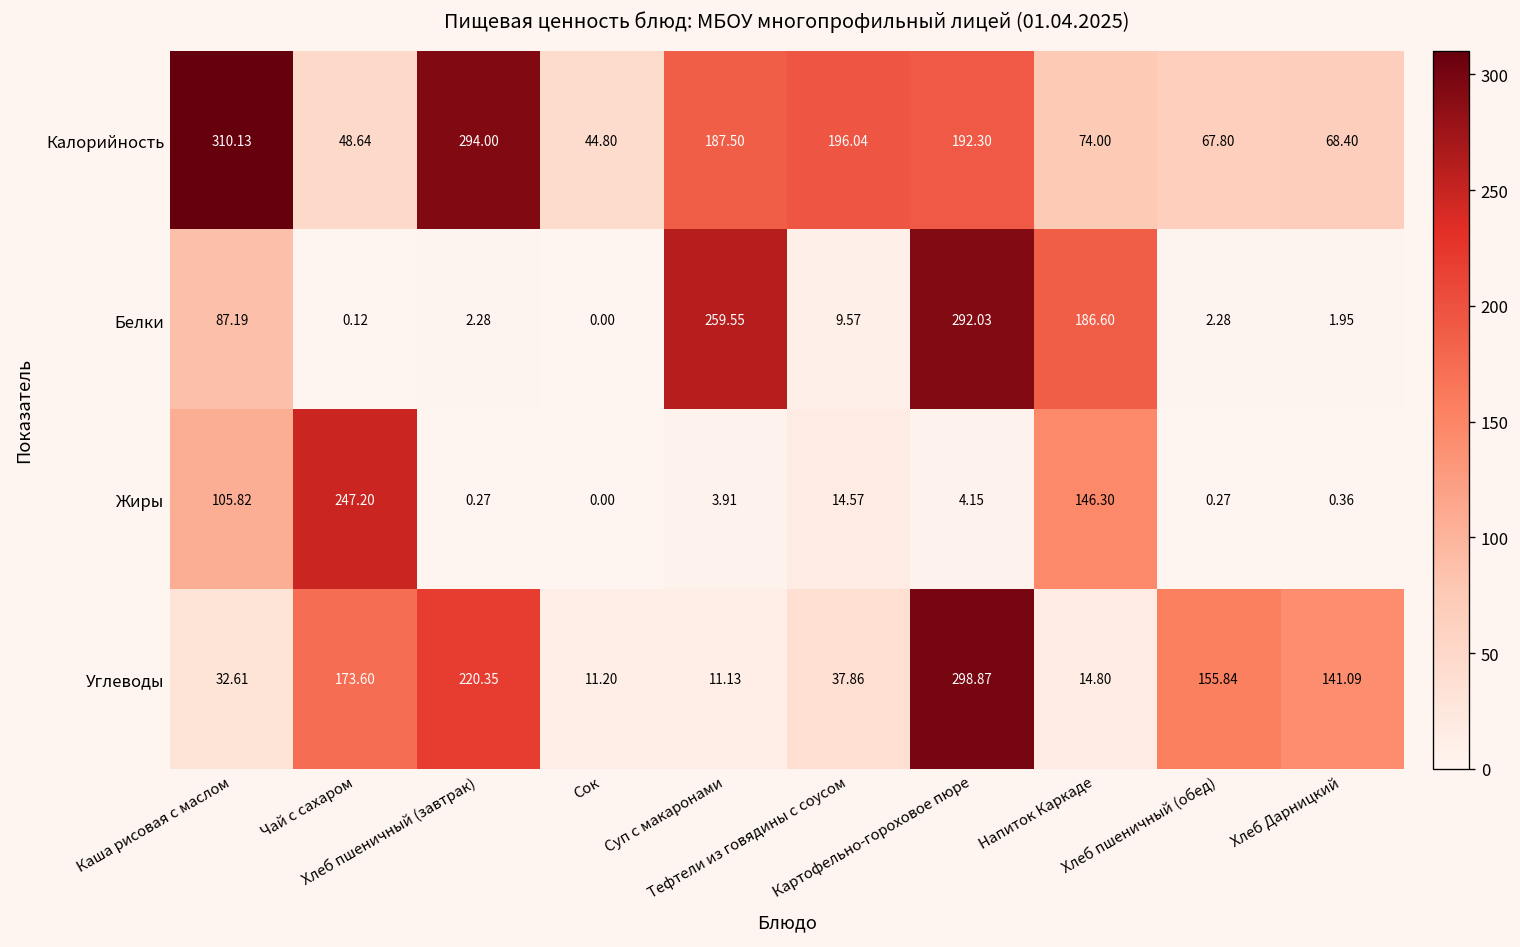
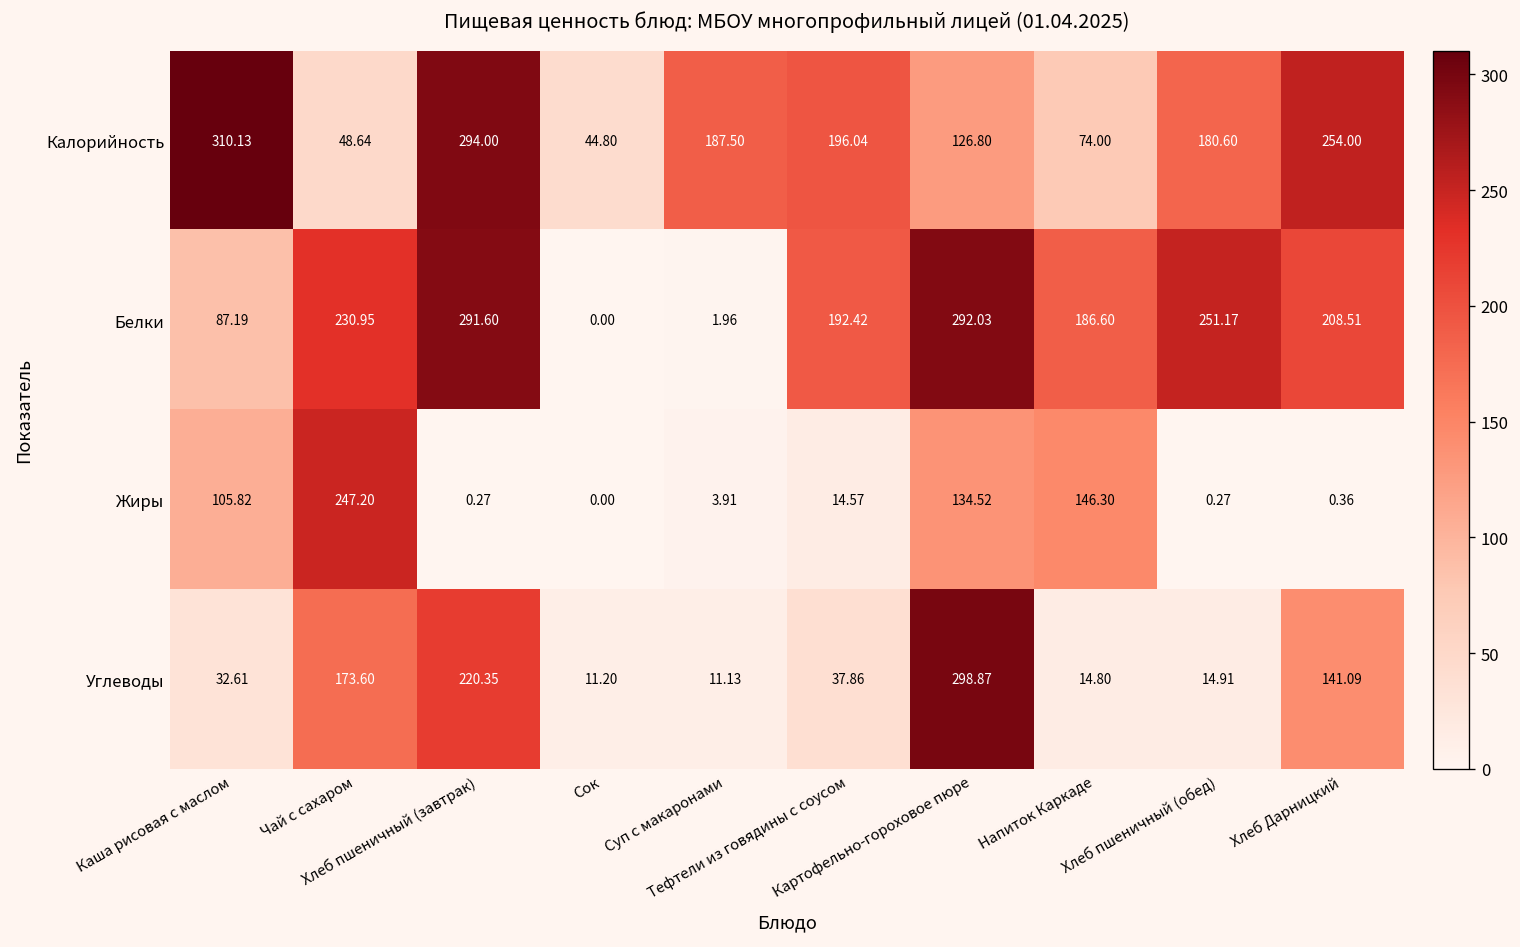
Калорийность, Картофельно-гороховое пюре: 192.30 -> 126.80
Калорийность, Хлеб пшеничный (обед): 67.80 -> 180.60
Калорийность, Хлеб Дарницкий: 68.40 -> 254.00
Белки, Чай с сахаром: 0.12 -> 230.95
Белки, Хлеб пшеничный (завтрак): 2.28 -> 291.60
Белки, Суп с макаронами: 259.55 -> 1.96
Белки, Тефтели из говядины с соусом: 9.57 -> 192.42
Белки, Хлеб пшеничный (обед): 2.28 -> 251.17
Белки, Хлеб Дарницкий: 1.95 -> 208.51
Жиры, Картофельно-гороховое пюре: 4.15 -> 134.52
Углеводы, Хлеб пшеничный (обед): 155.84 -> 14.91
